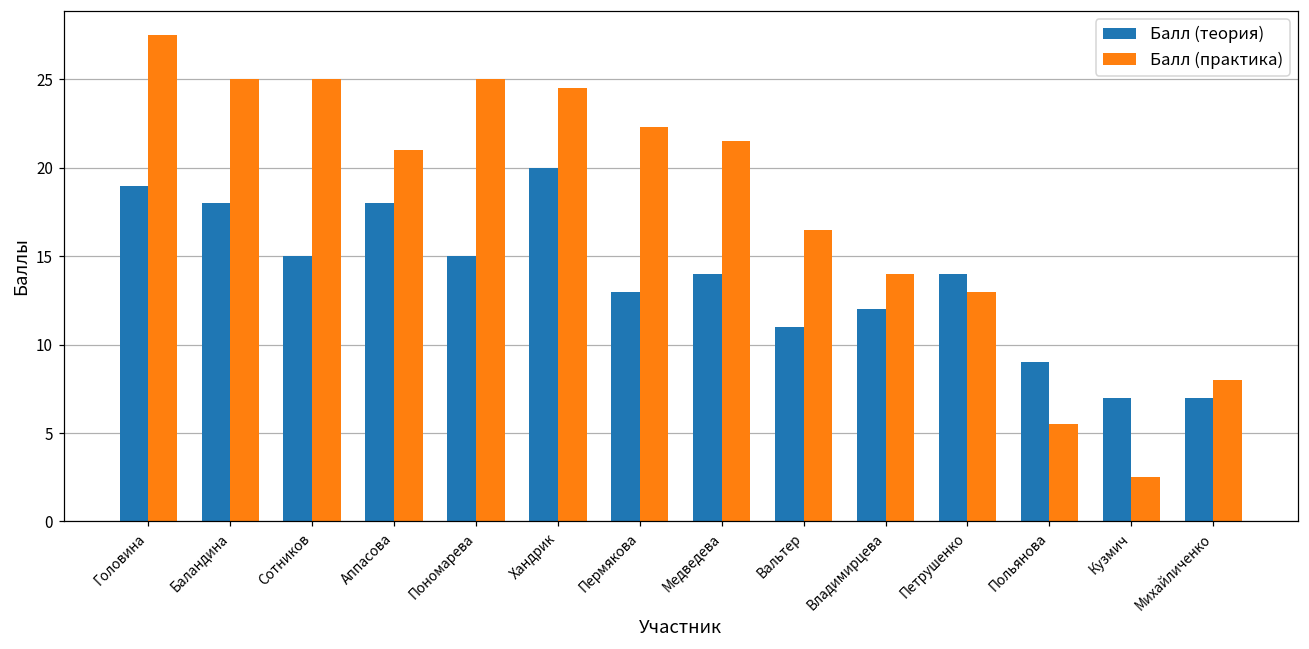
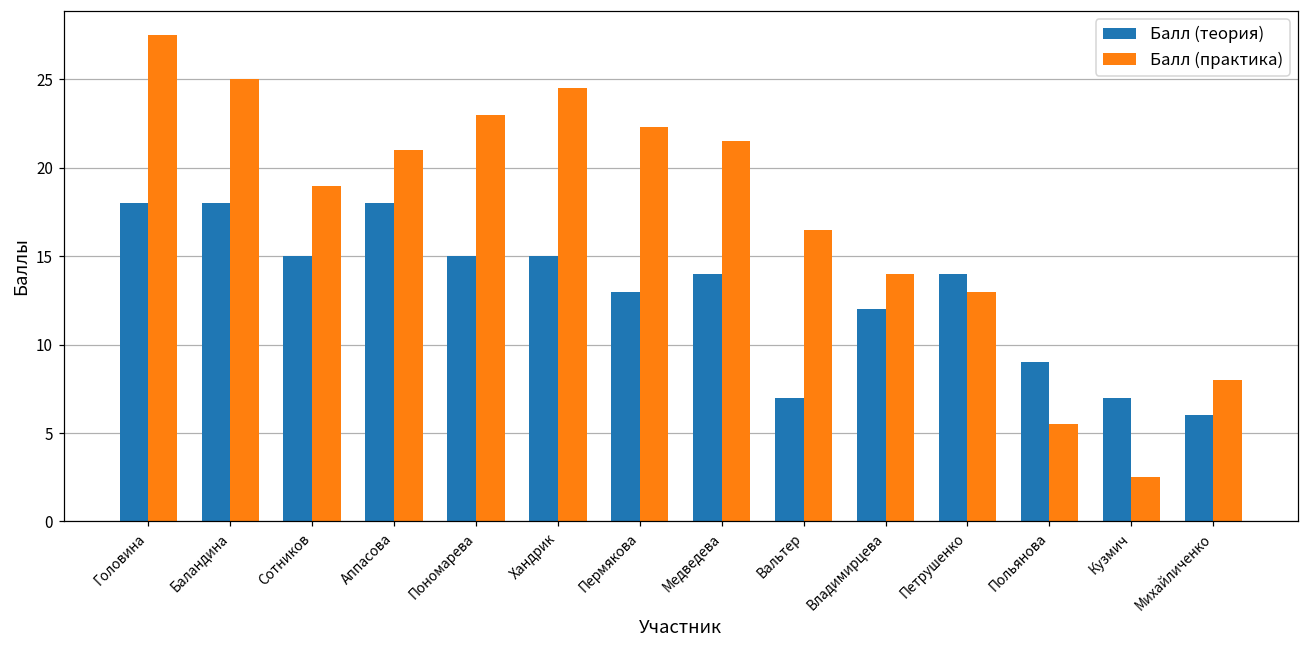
Балл (теория), Головина: 19 -> 18
Балл (практика), Сотников: 25 -> 19
Балл (практика), Пономарева: 25 -> 23
Балл (теория), Хандрик: 20 -> 15
Балл (теория), Вальтер: 11 -> 7
Балл (теория), Михайличенко: 7 -> 6
